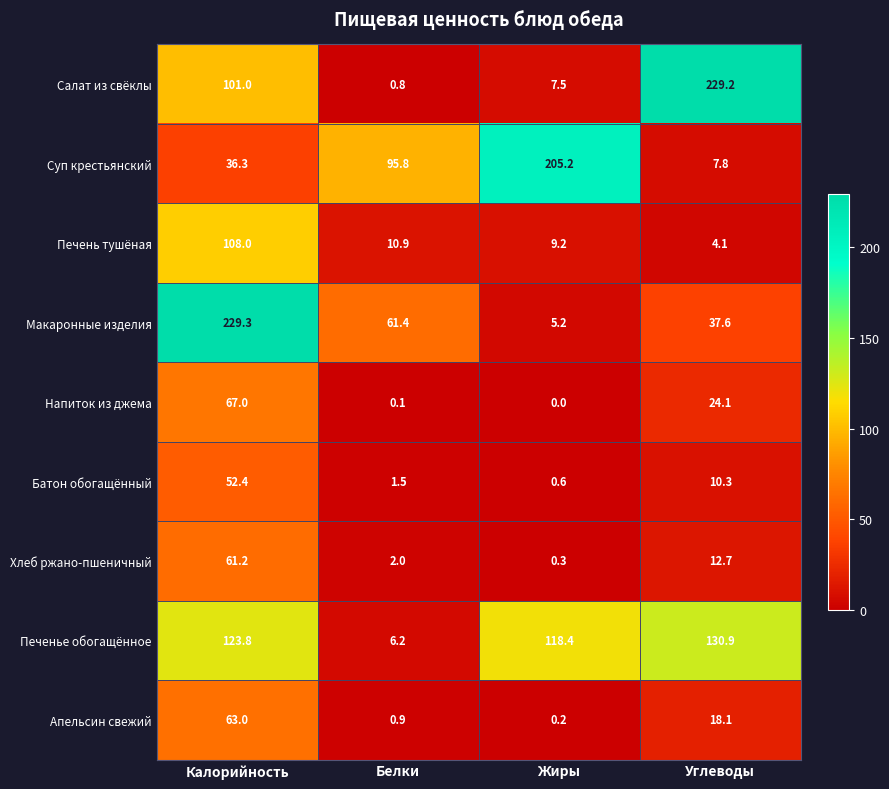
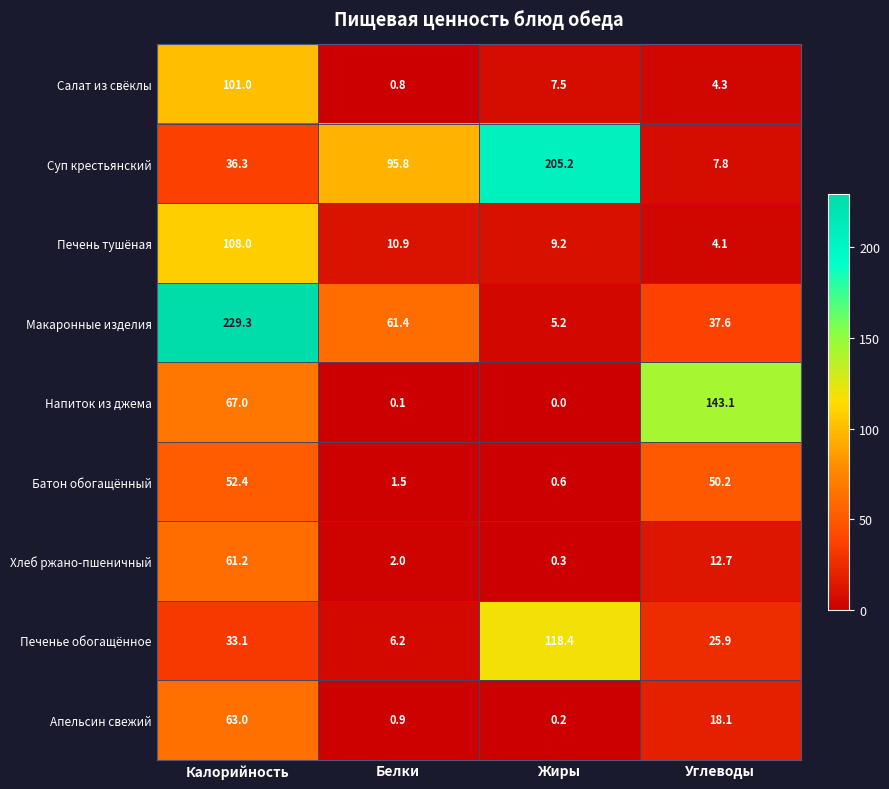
Салат из свёклы, Углеводы: 229.2 -> 4.3
Напиток из джема, Углеводы: 24.1 -> 143.1
Батон обогащённый, Углеводы: 10.3 -> 50.2
Печенье обогащённое, Калорийность: 123.8 -> 33.1
Печенье обогащённое, Углеводы: 130.9 -> 25.9
